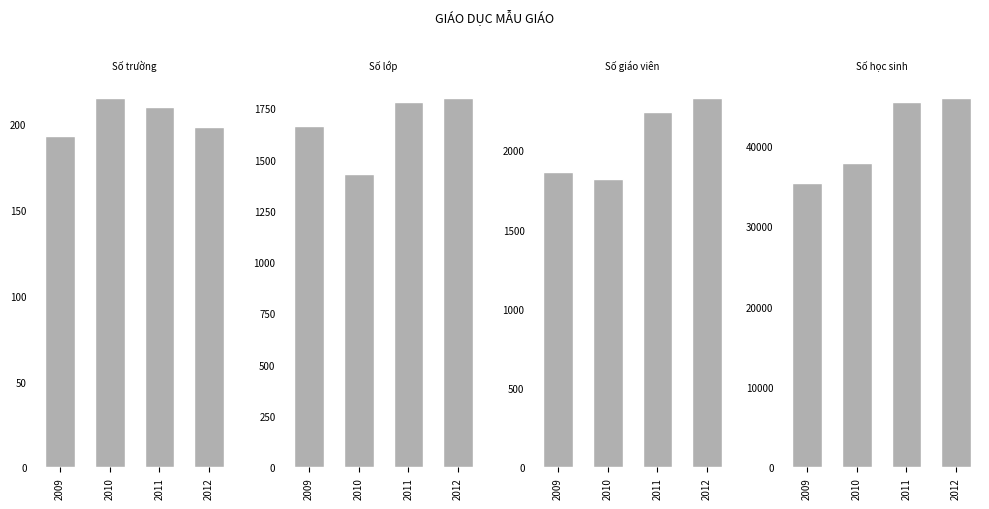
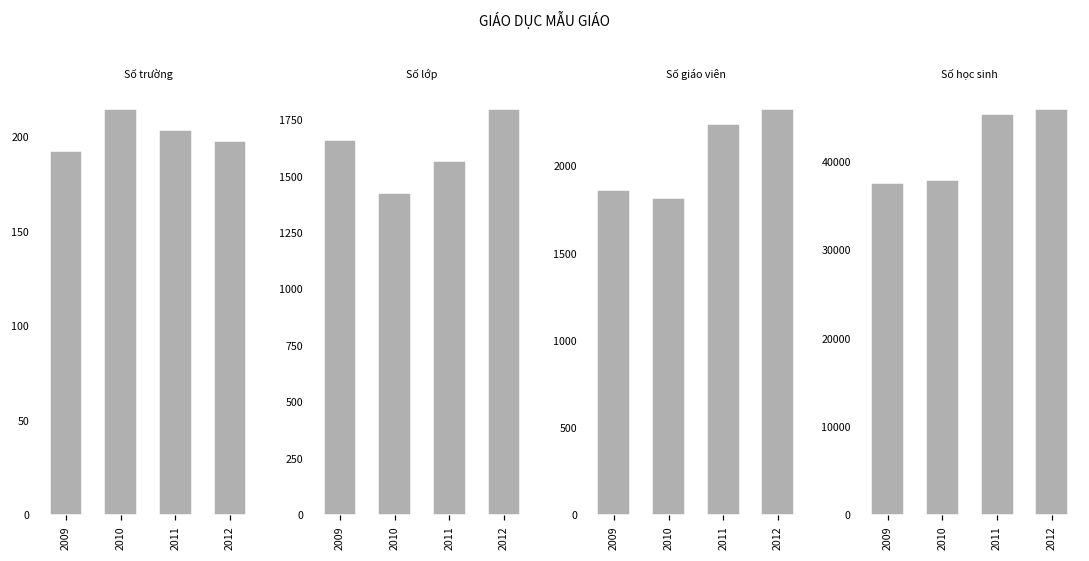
Số trường, 2011: 210 -> 204
Số lớp, 2011: 1780 -> 1570
Số học sinh, 2009: 35000 -> 38000
